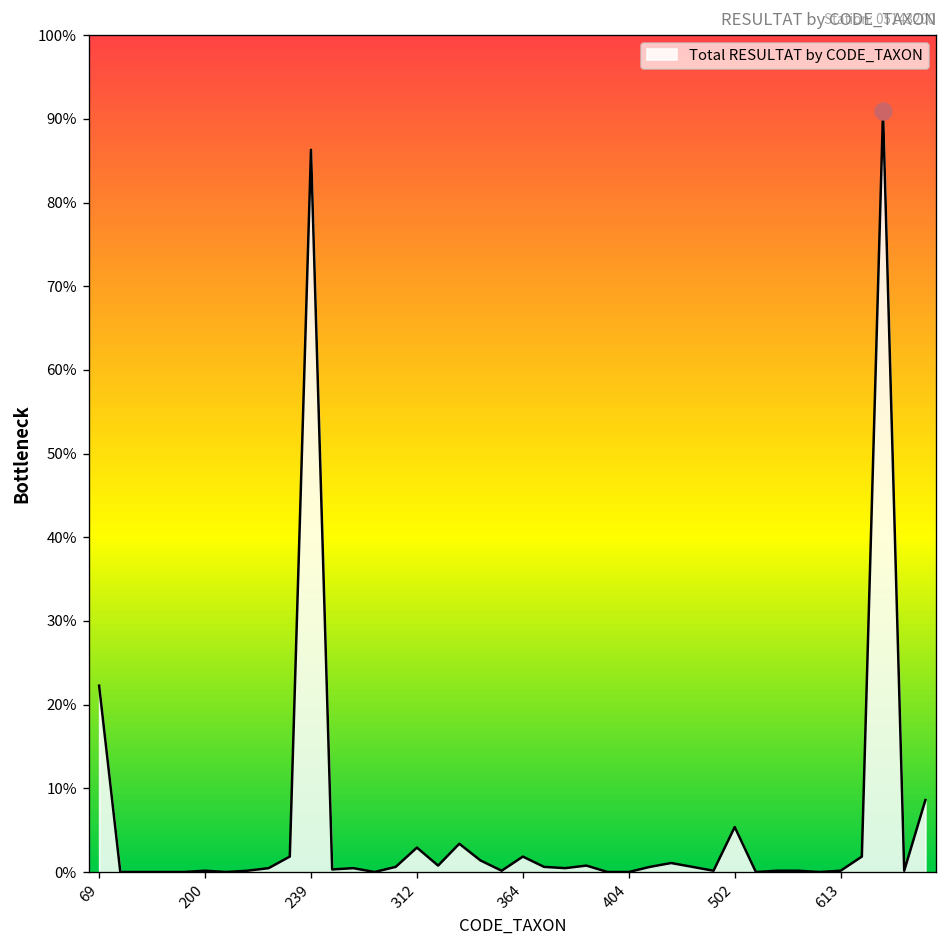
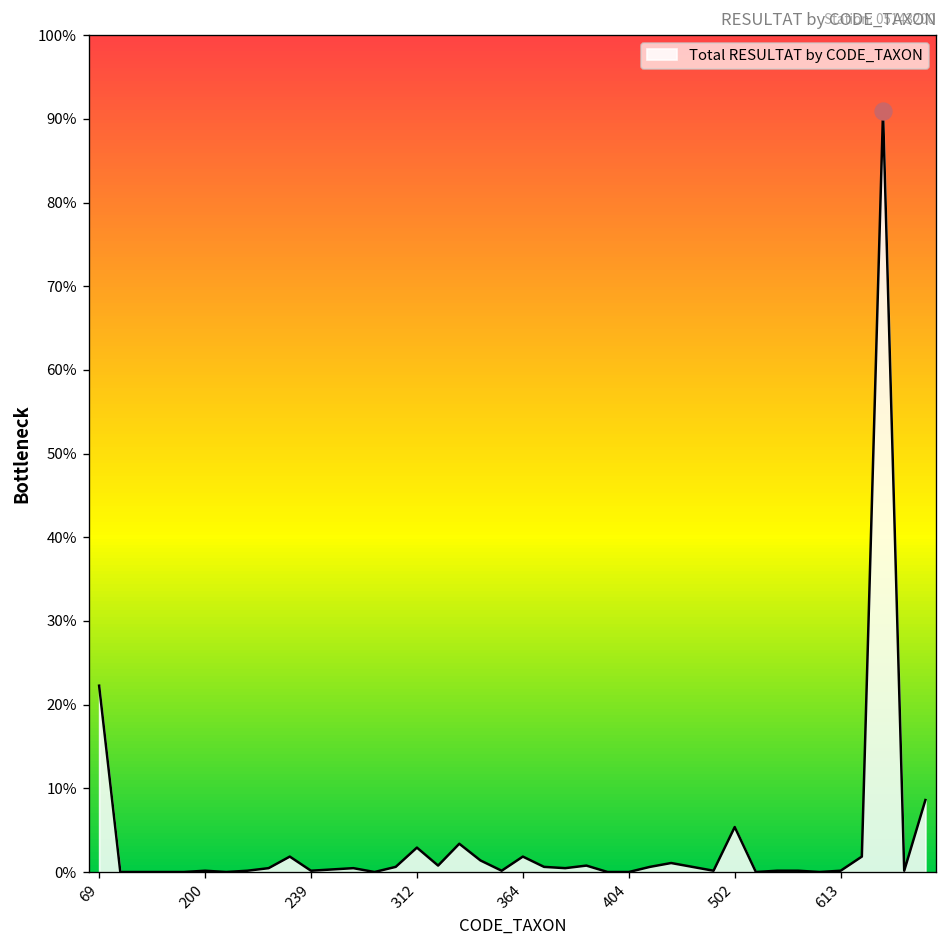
Total RESULTAT by CODE_TAXON, 239: 86% -> 0%
